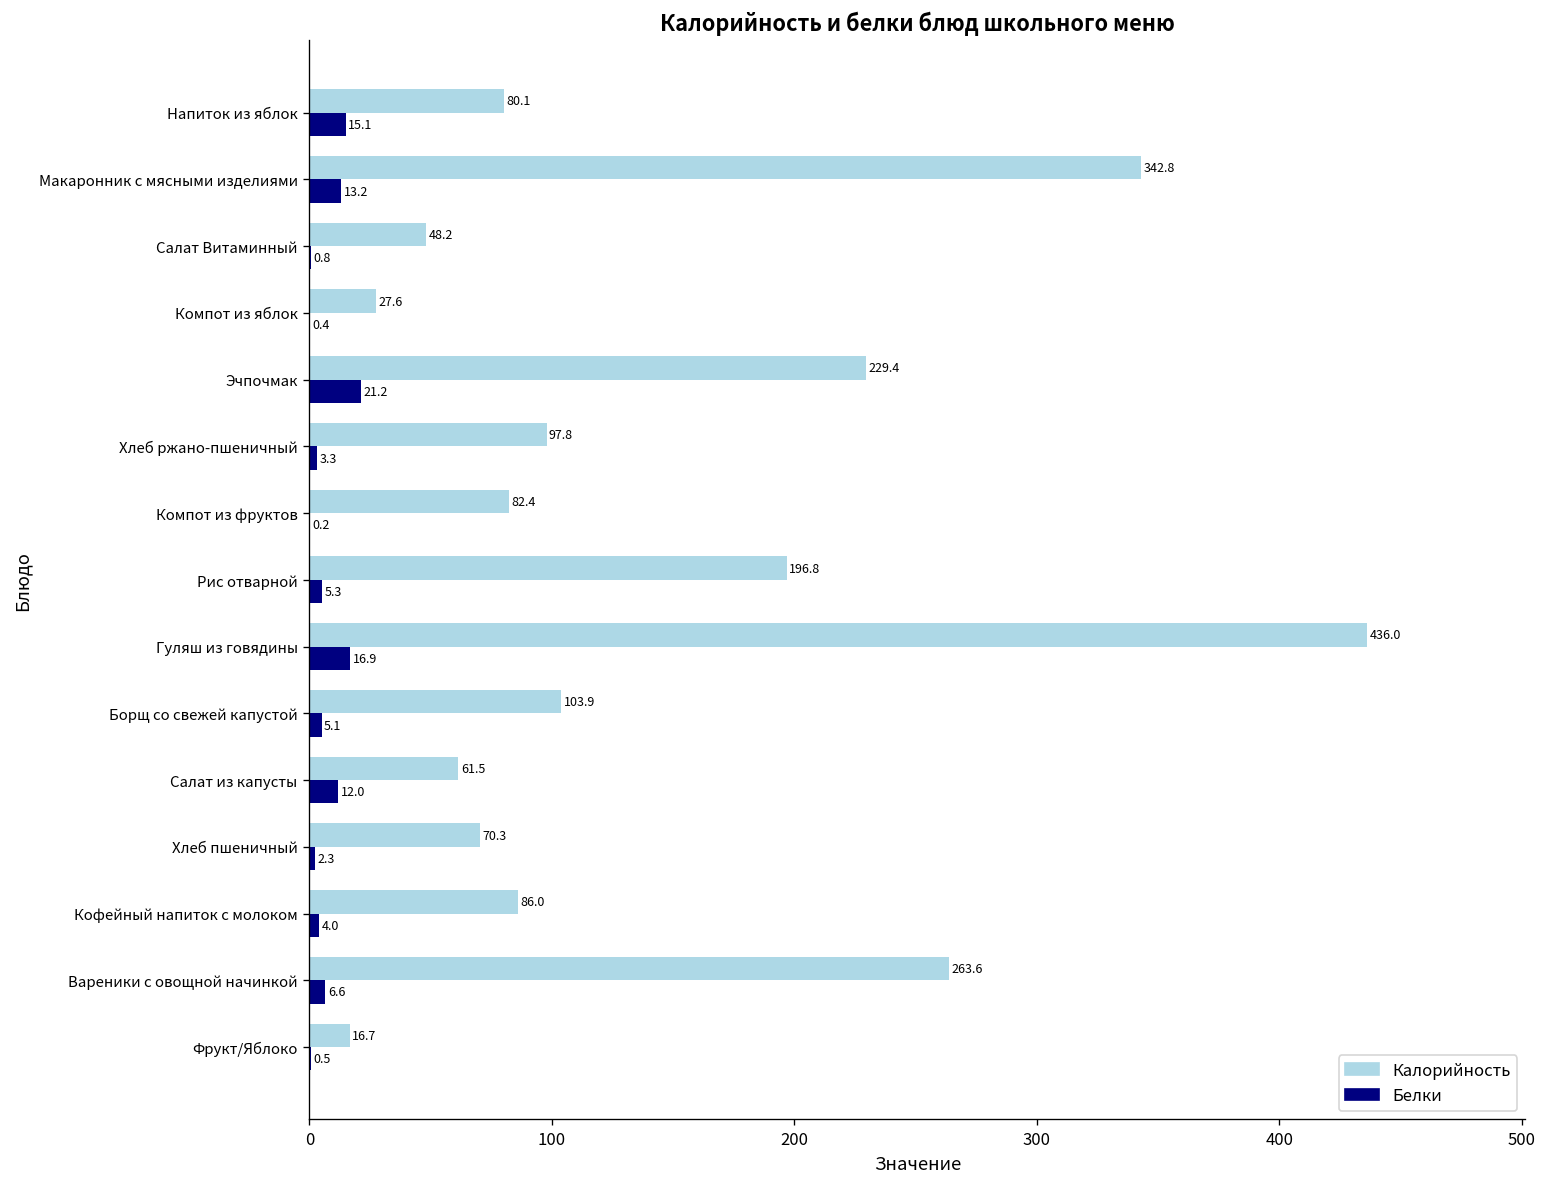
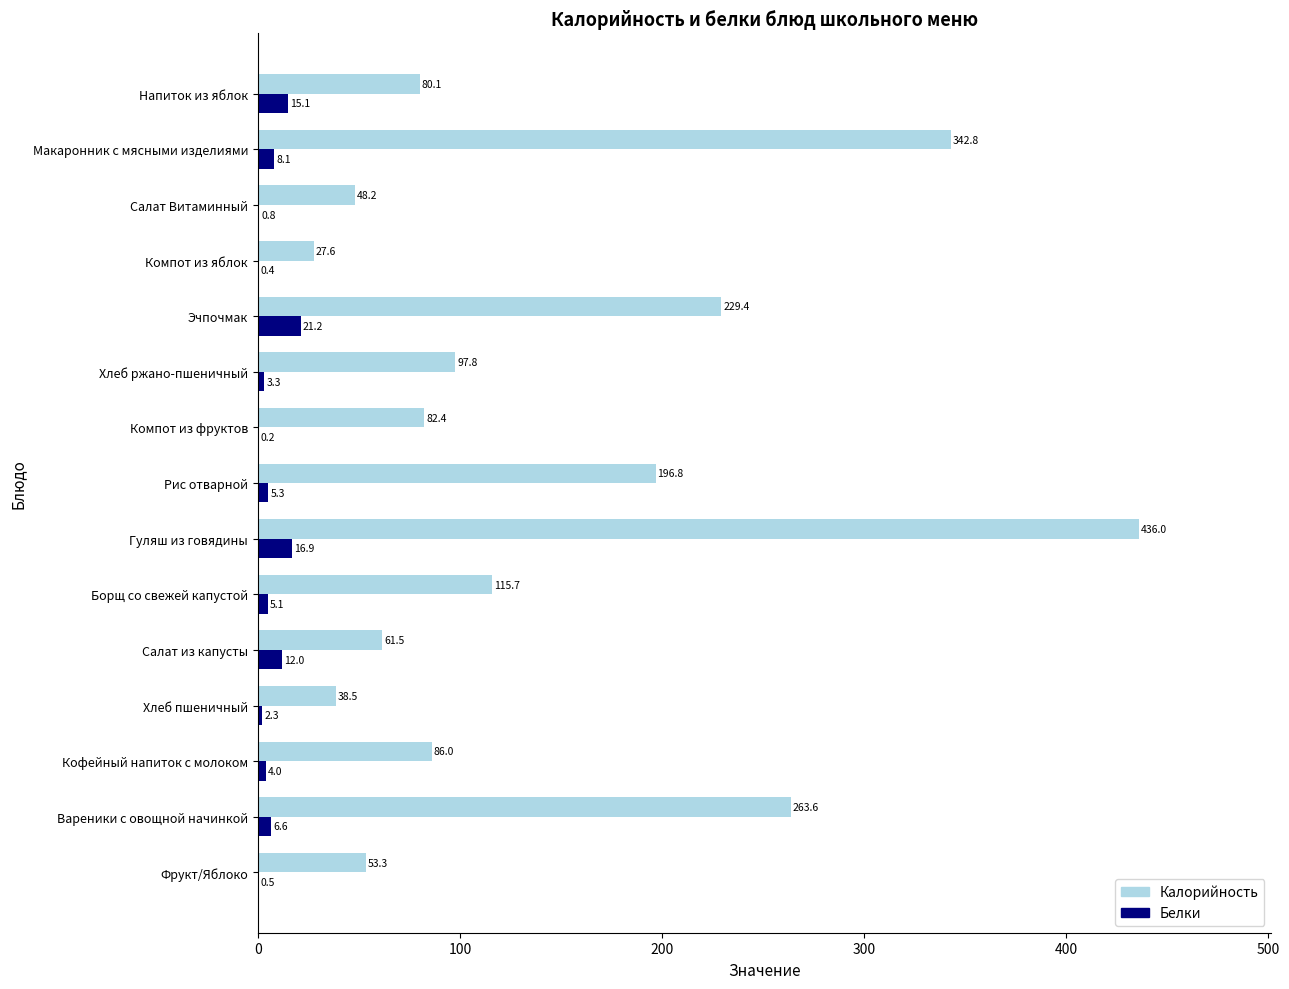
Белки, Макаронник с мясными изделиями: 13.2 -> 8.1
Калорийность, Борщ со свежей капустой: 103.9 -> 115.7
Калорийность, Хлеб пшеничный: 70.3 -> 38.5
Калорийность, Фрукт/Яблоко: 16.7 -> 53.3
